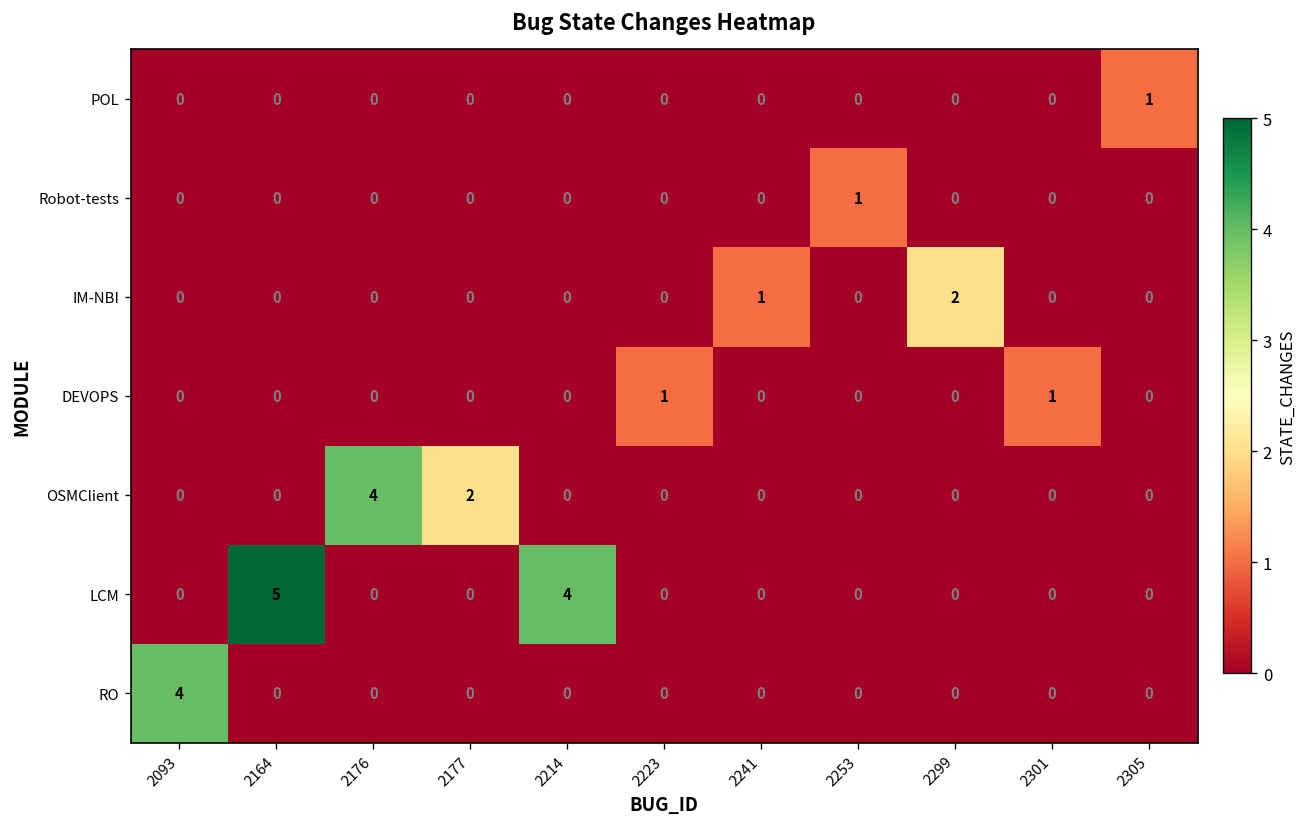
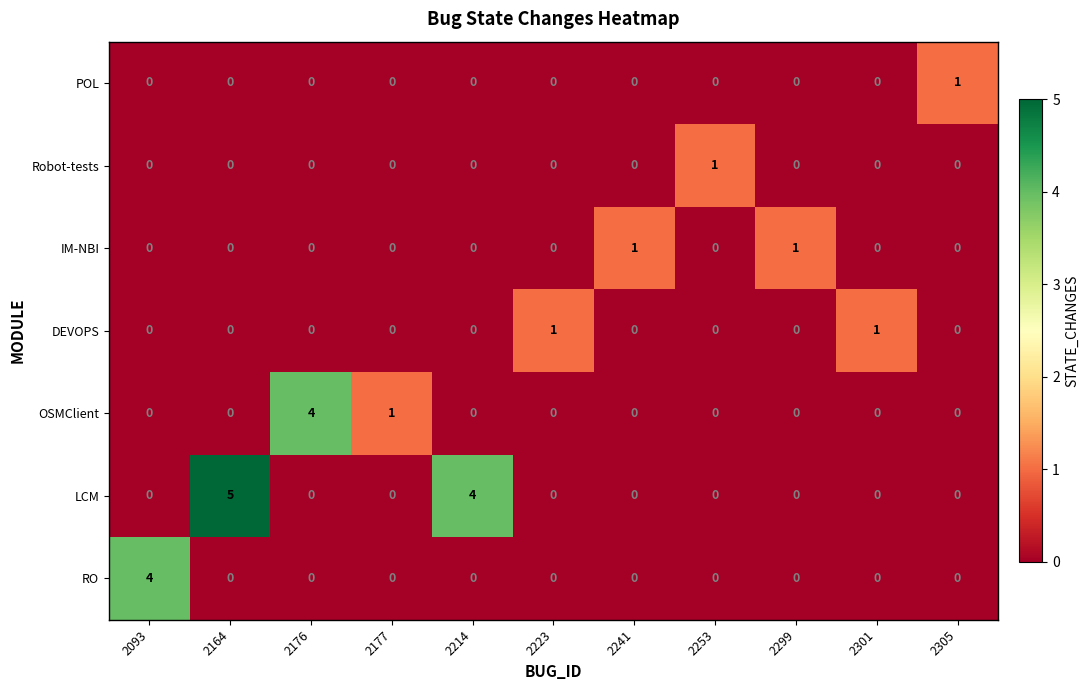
IM-NBI, 2299: 2 -> 1
OSMClient, 2177: 2 -> 1
